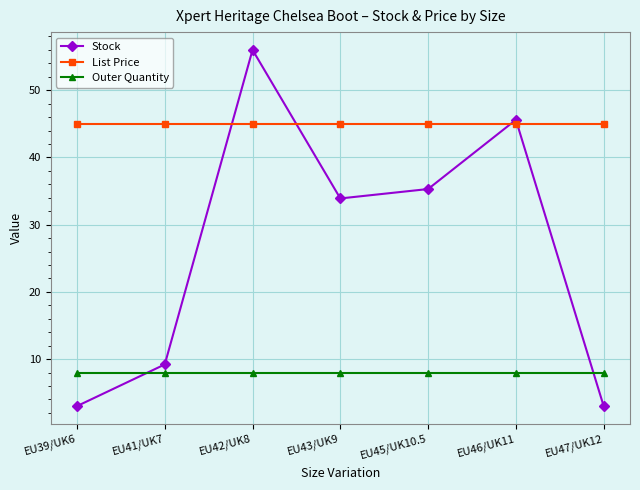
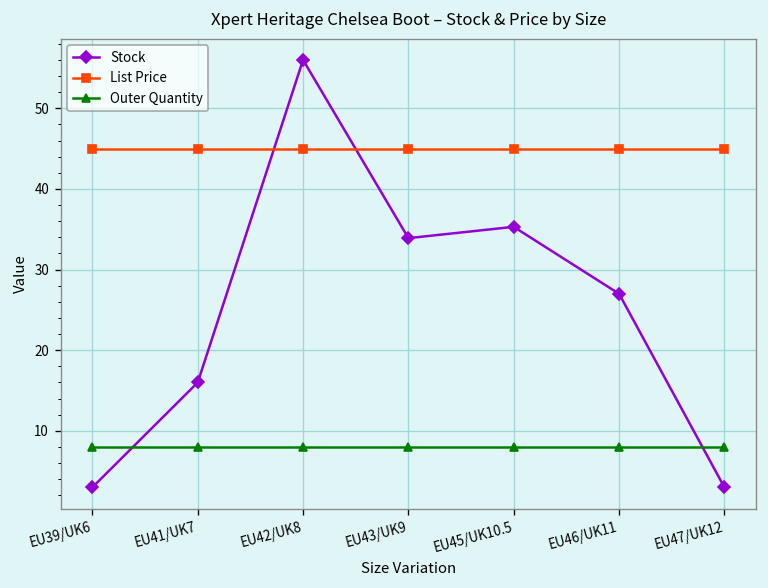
Stock, EU41/UK7: 9 -> 16
Stock, EU46/UK11: 46 -> 27
